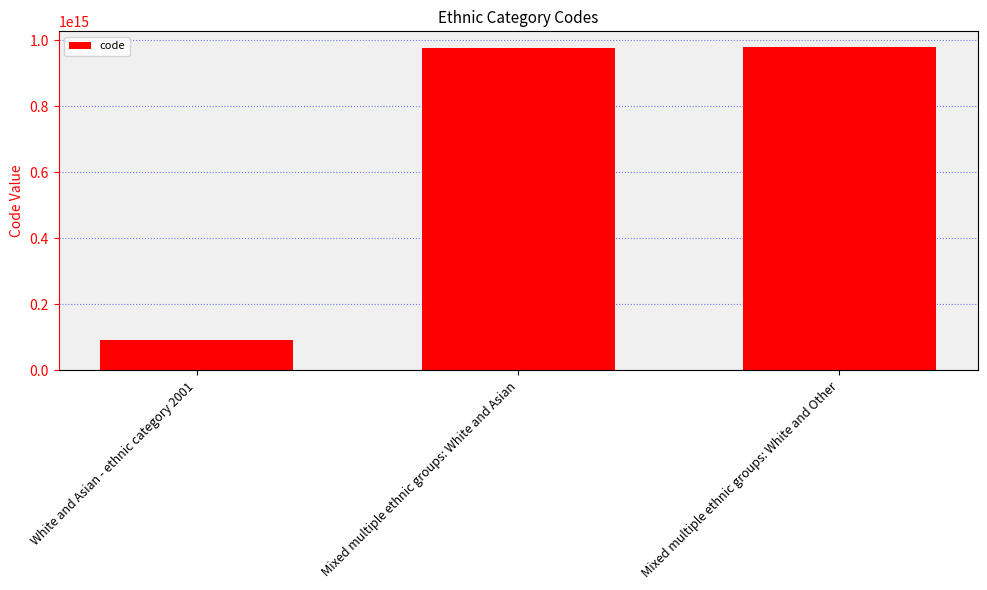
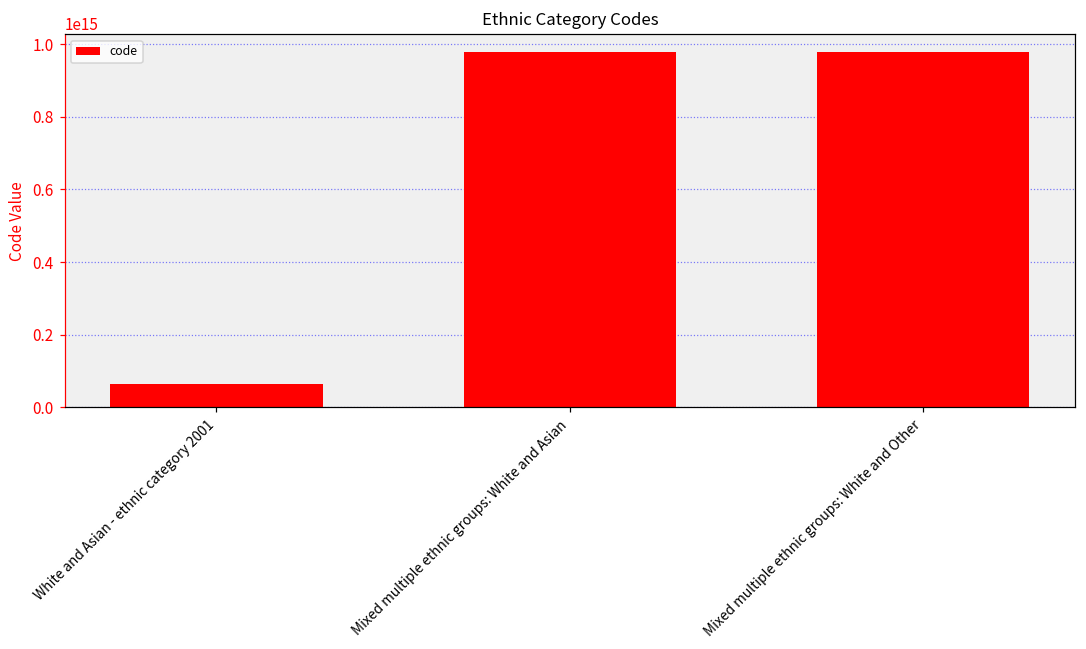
White and Asian - ethnic category 2001: 90000000000000 -> 70000000000000
